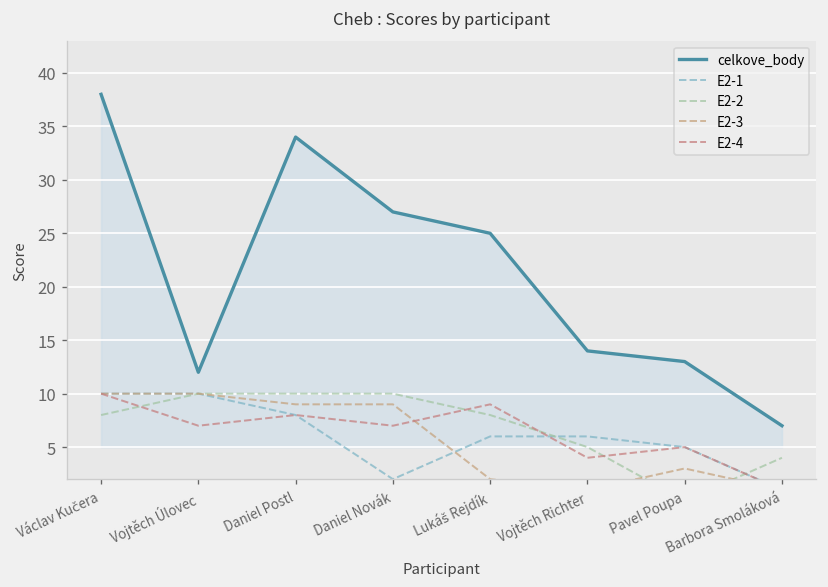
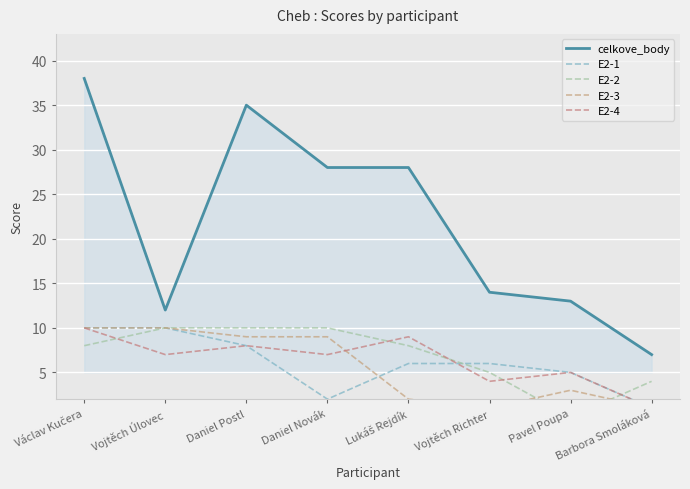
celkove_body, Daniel Postl: 34 -> 35
celkove_body, Daniel Novák: 27 -> 28
celkove_body, Lukáš Rejdík: 25 -> 28
